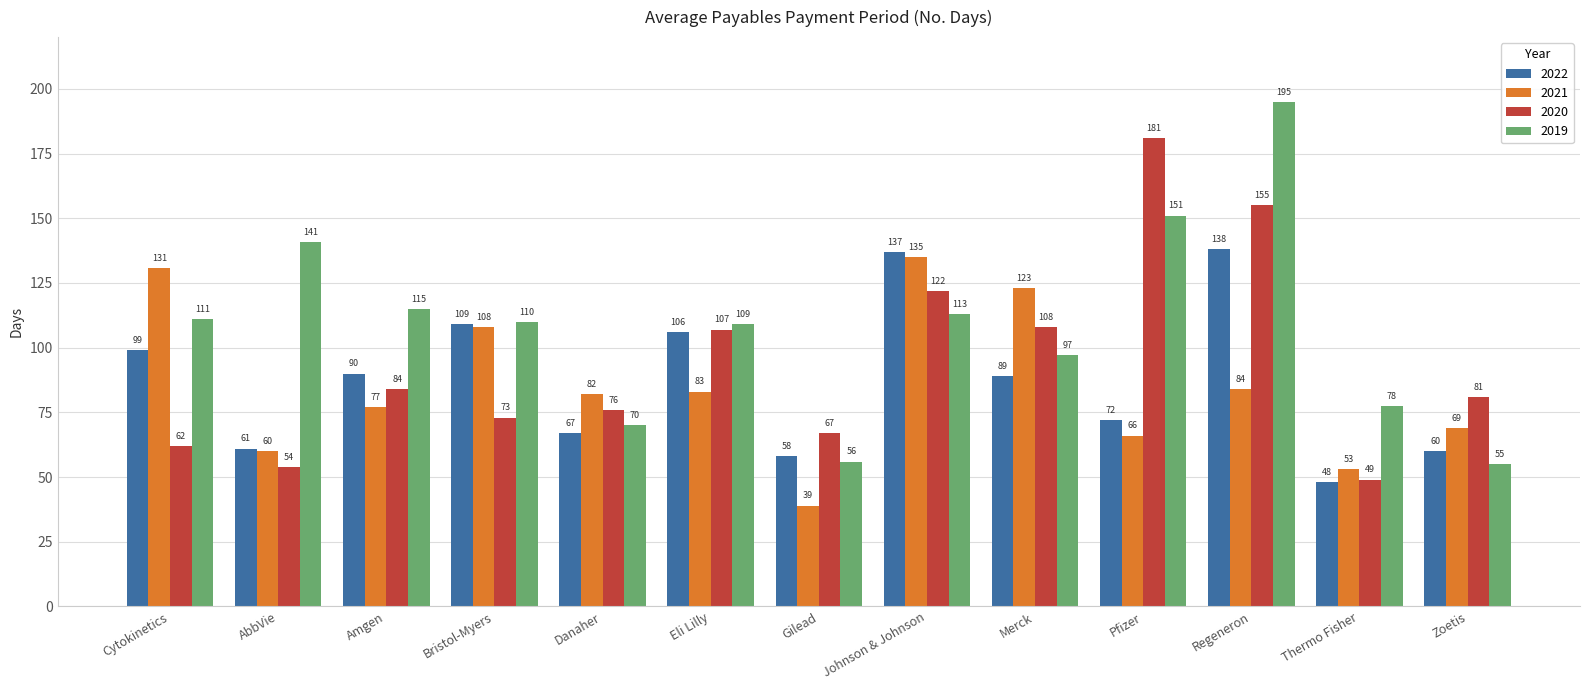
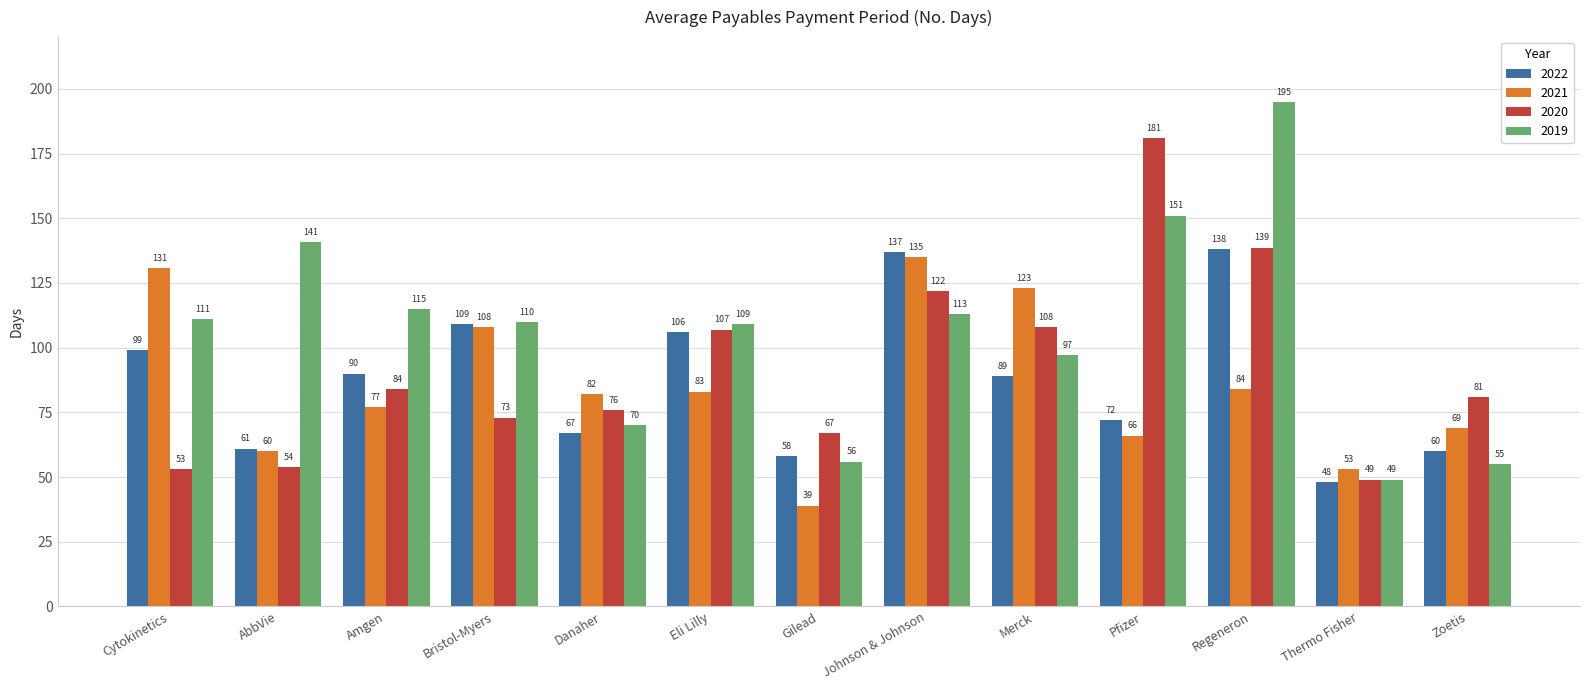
2020, Cytokinetics: 62 -> 53
2020, Regeneron: 155 -> 139
2019, Thermo Fisher: 78 -> 49
